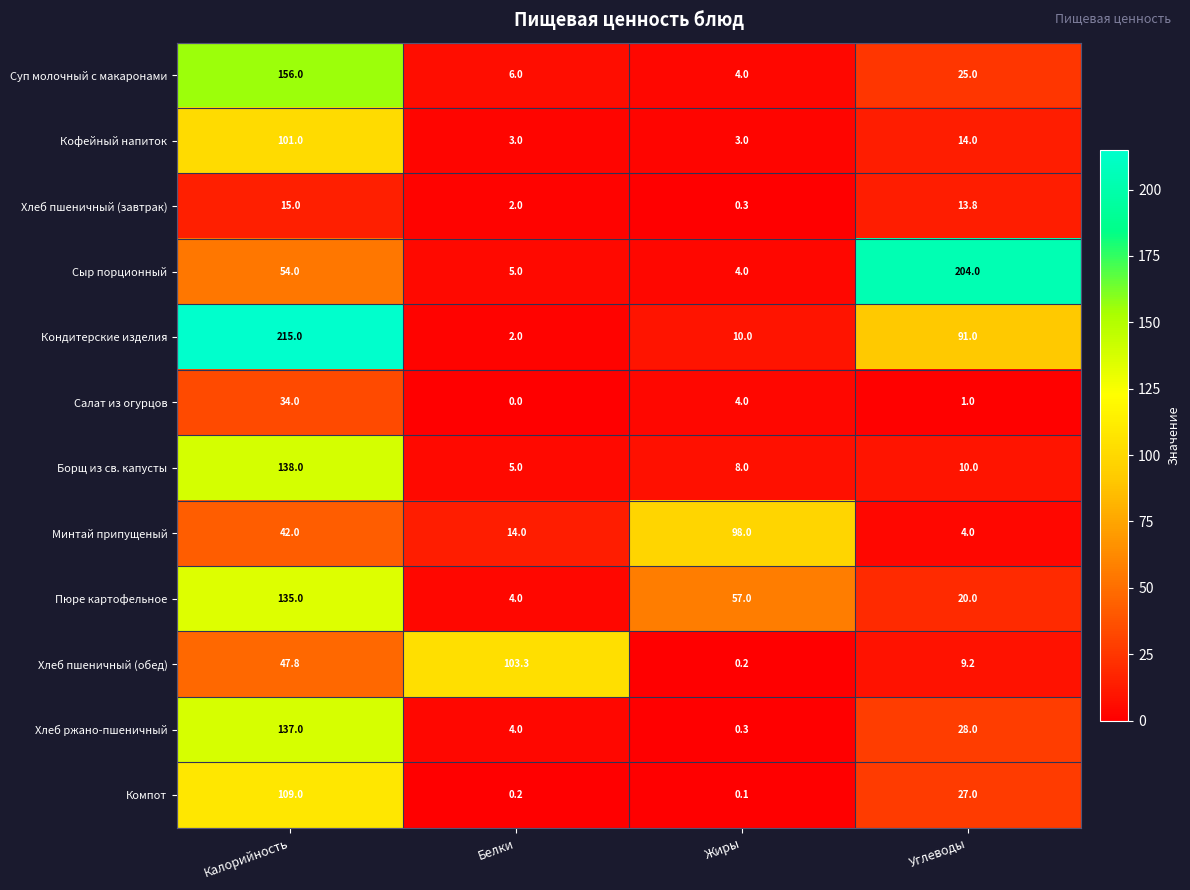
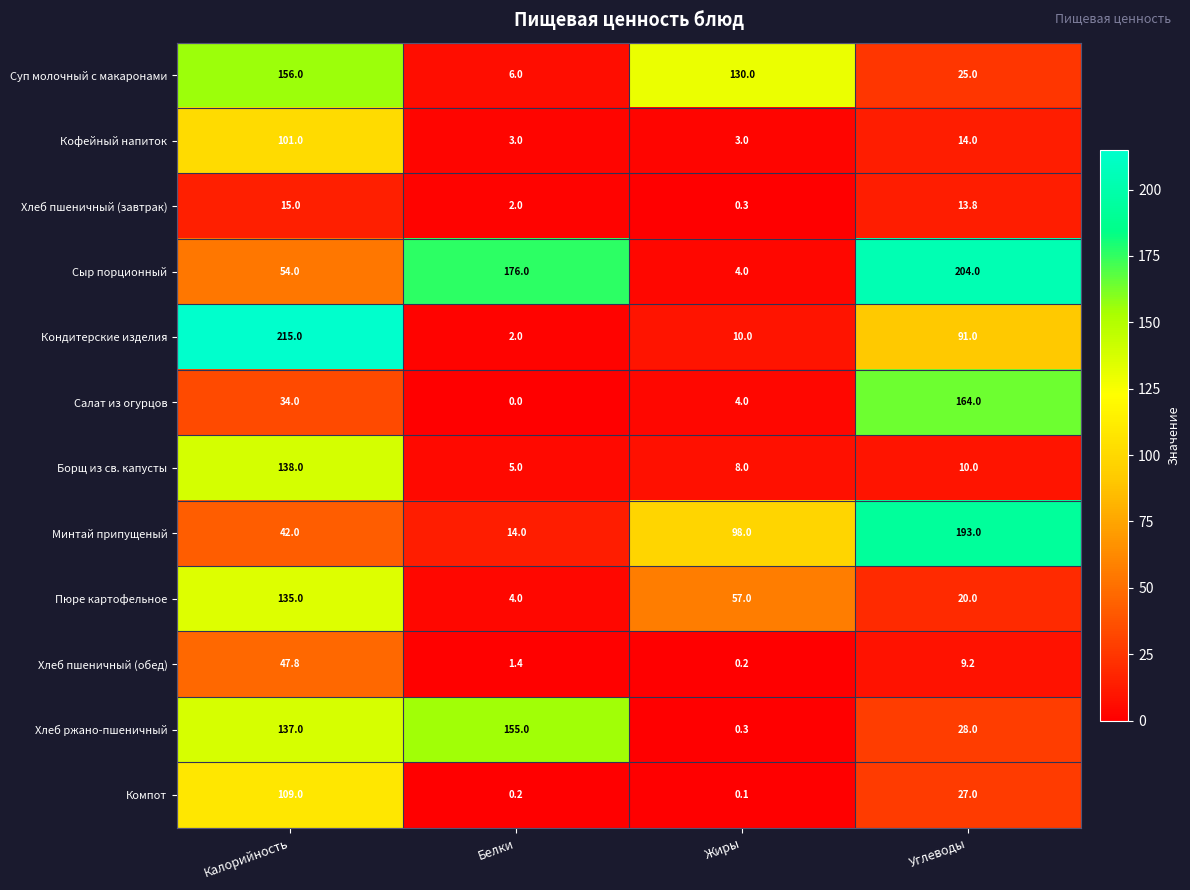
Суп молочный с макаронами, Жиры: 4.0 -> 130.0
Сыр порционный, Белки: 5.0 -> 176.0
Салат из огурцов, Углеводы: 1.0 -> 164.0
Минтай припущеный, Углеводы: 4.0 -> 193.0
Хлеб пшеничный (обед), Белки: 103.3 -> 1.4
Хлеб ржано-пшеничный, Белки: 4.0 -> 155.0
